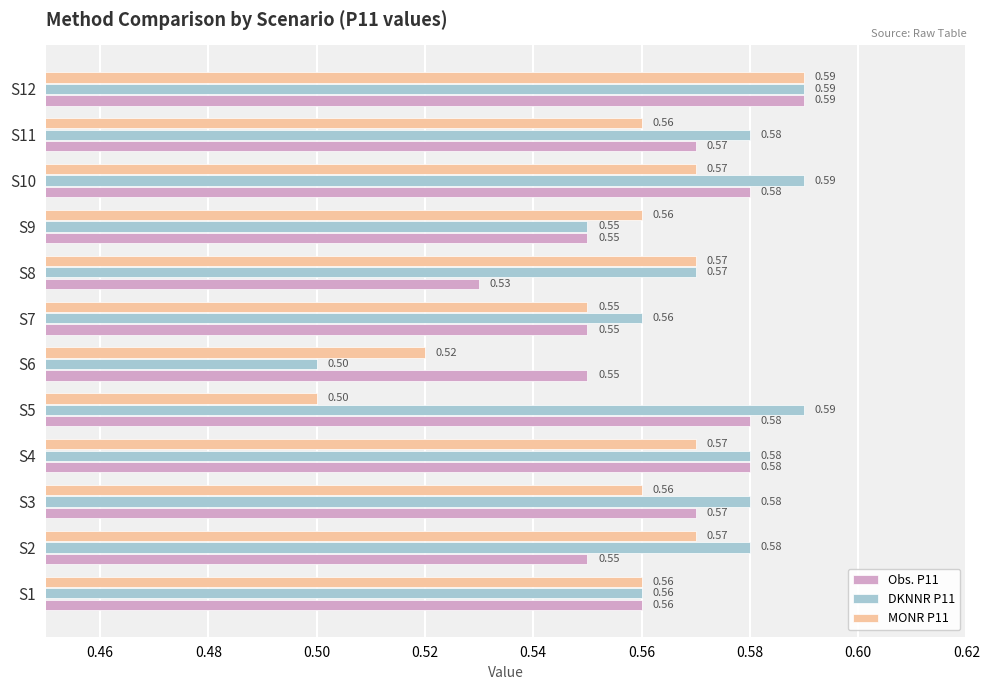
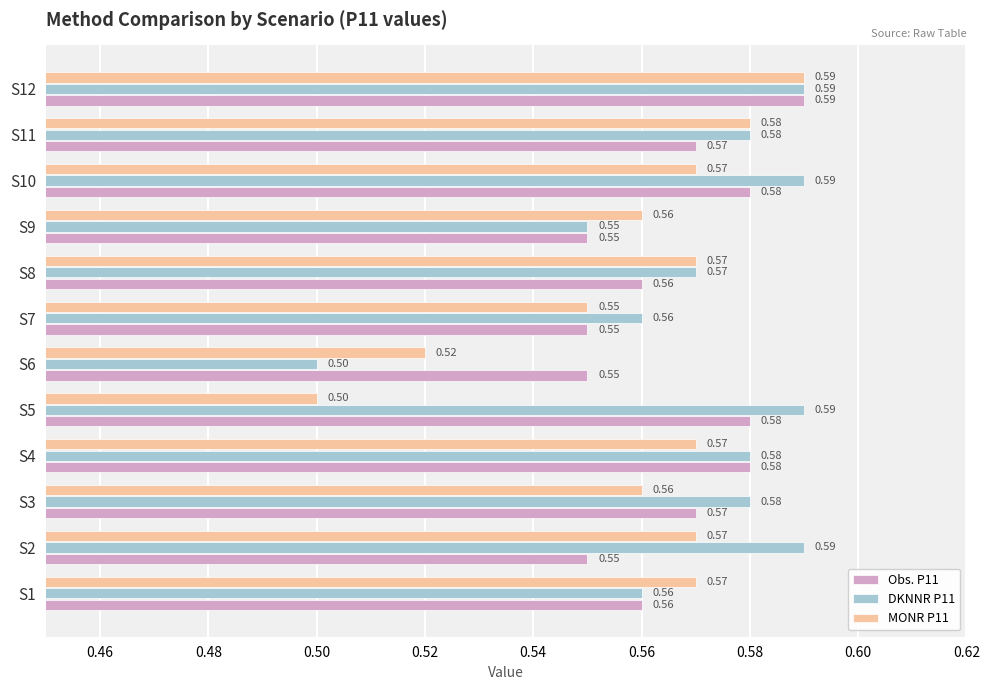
MONR P11, S11: 0.56 -> 0.58
Obs. P11, S8: 0.53 -> 0.56
DKNNR P11, S2: 0.58 -> 0.59
MONR P11, S1: 0.56 -> 0.57
